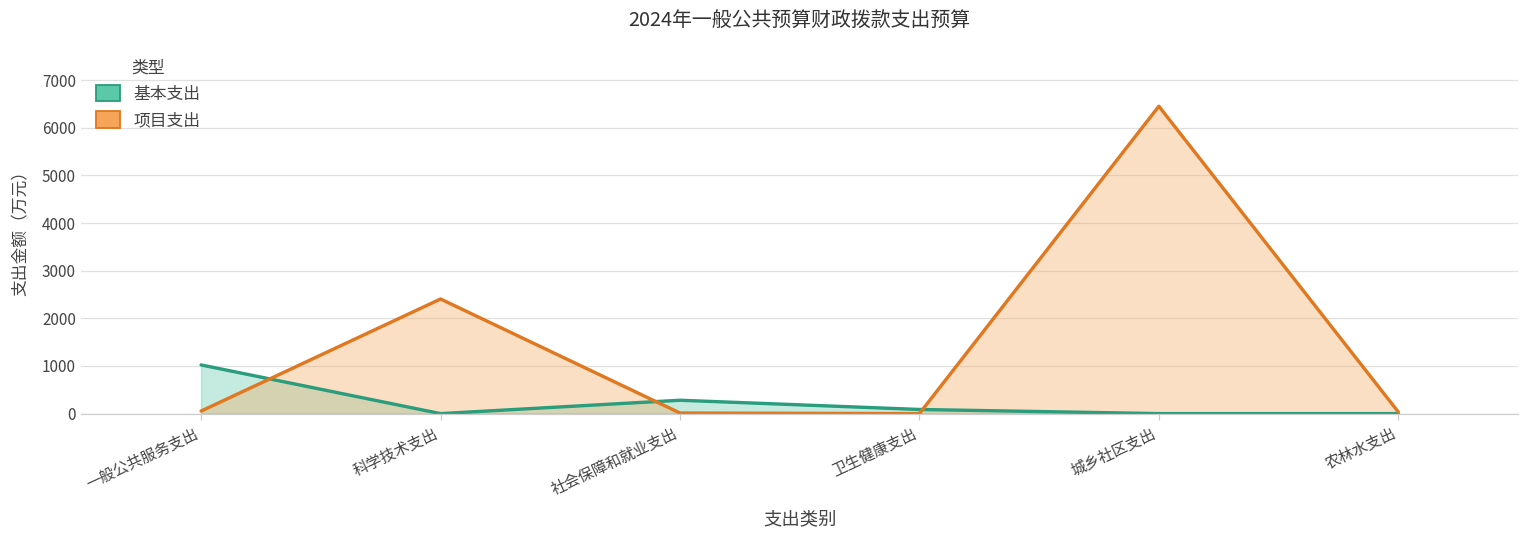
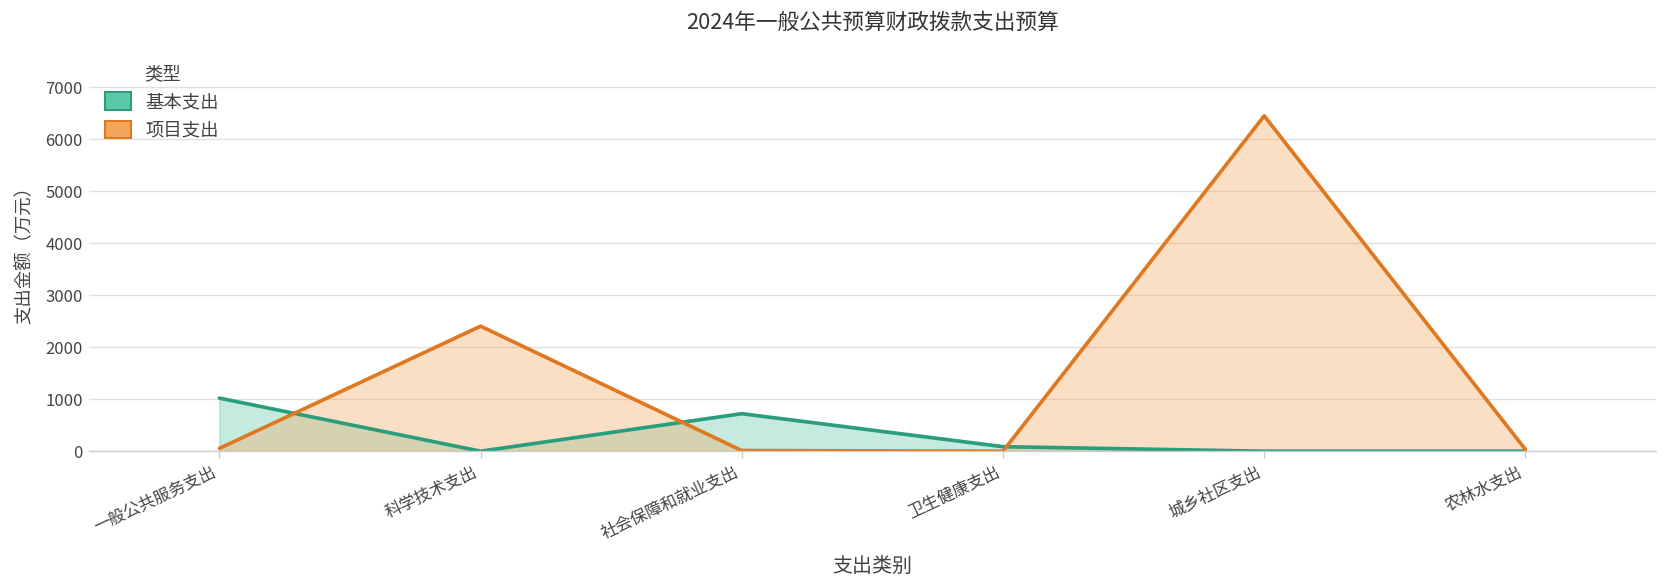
基本支出, 社会保障和就业支出: 300 -> 700
